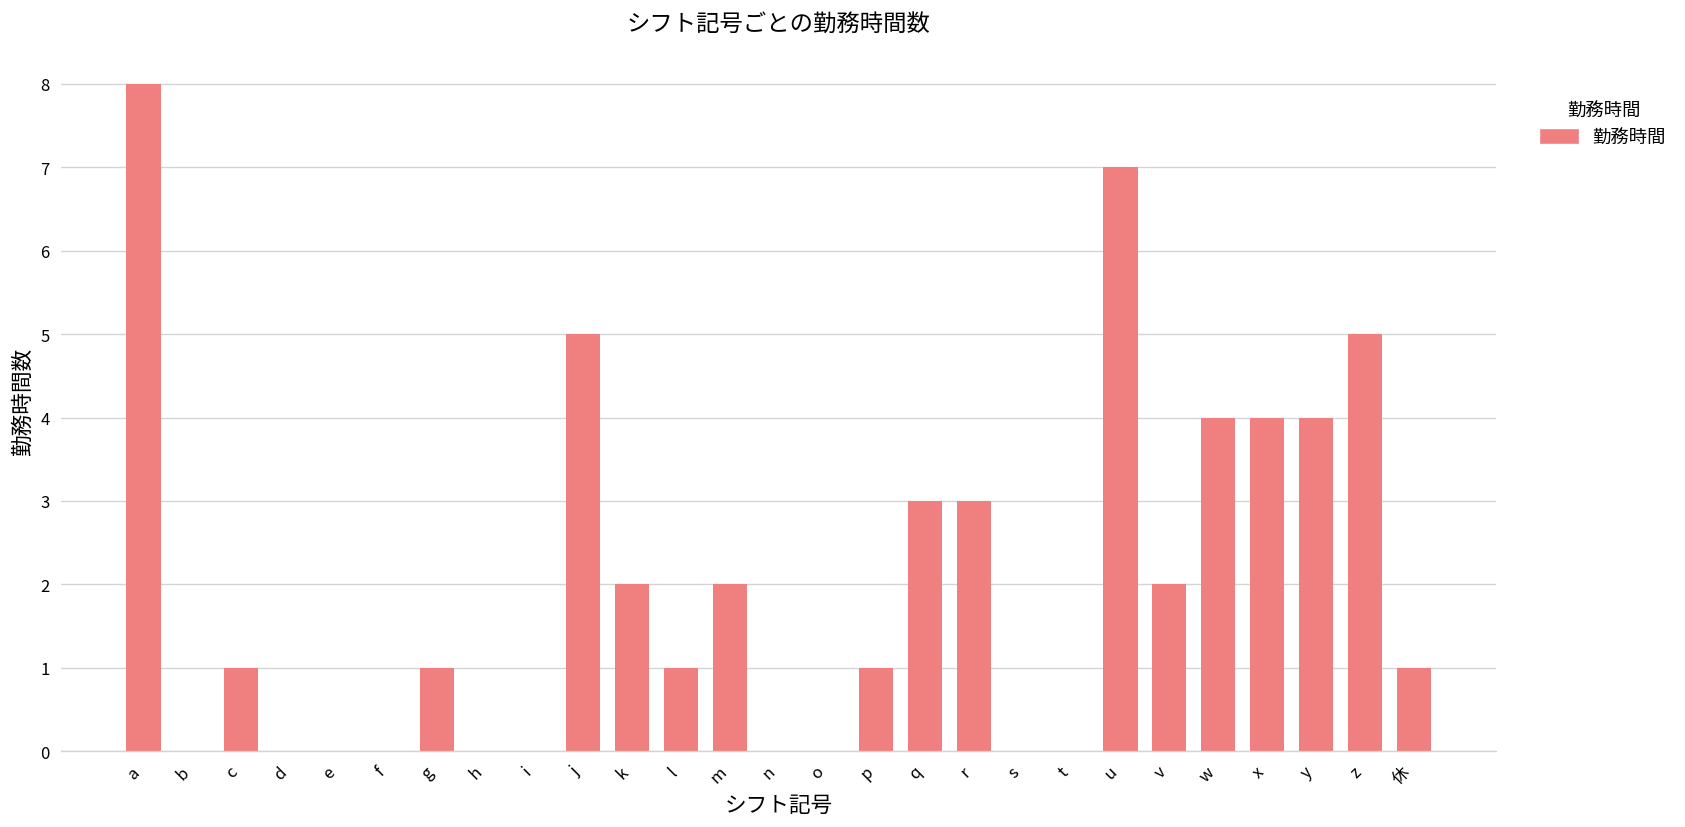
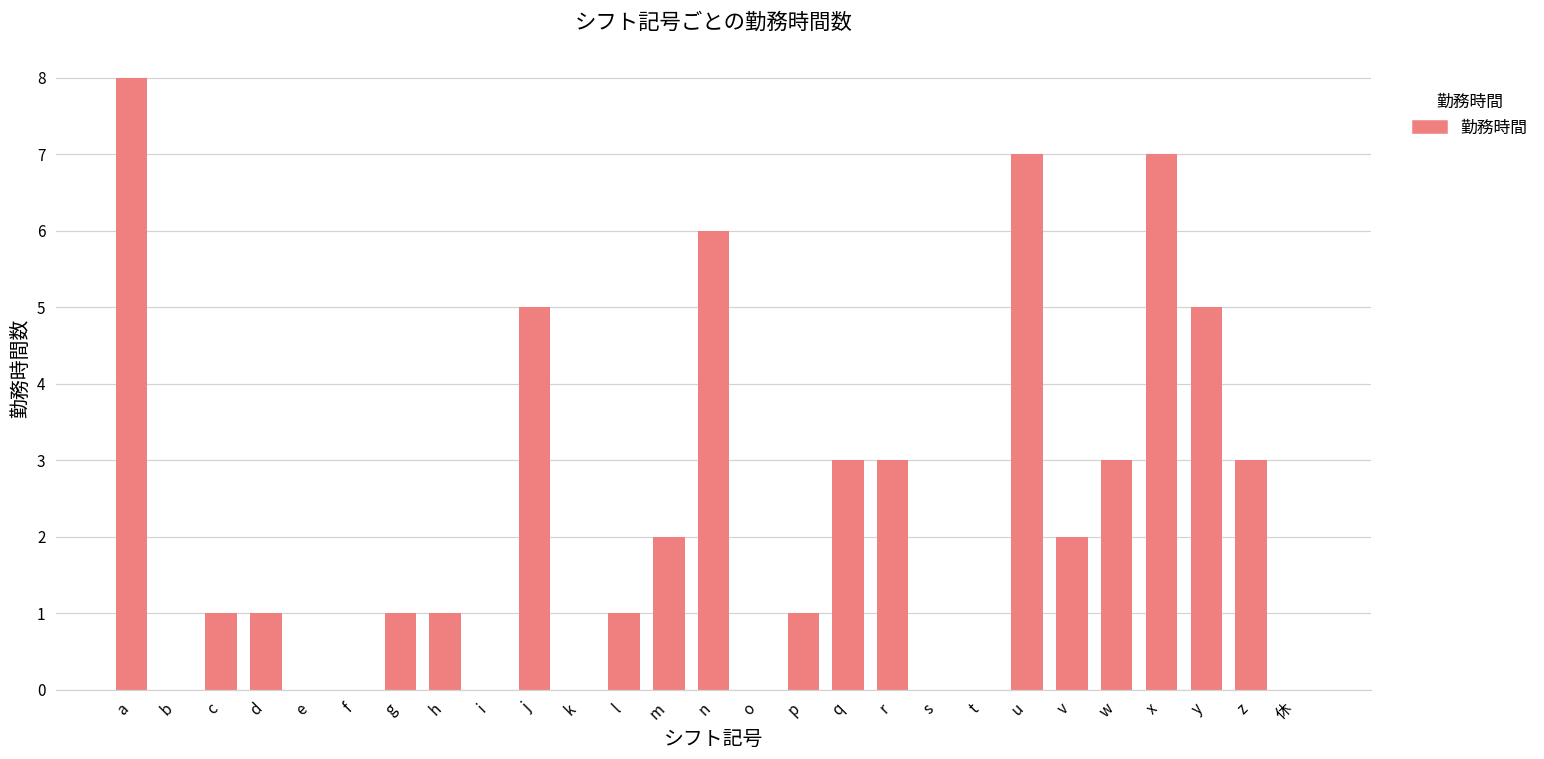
d: 0 -> 1
h: 0 -> 1
k: 2 -> 0
n: 0 -> 6
w: 4 -> 3
x: 4 -> 7
y: 4 -> 5
z: 5 -> 3
休: 1 -> 0
